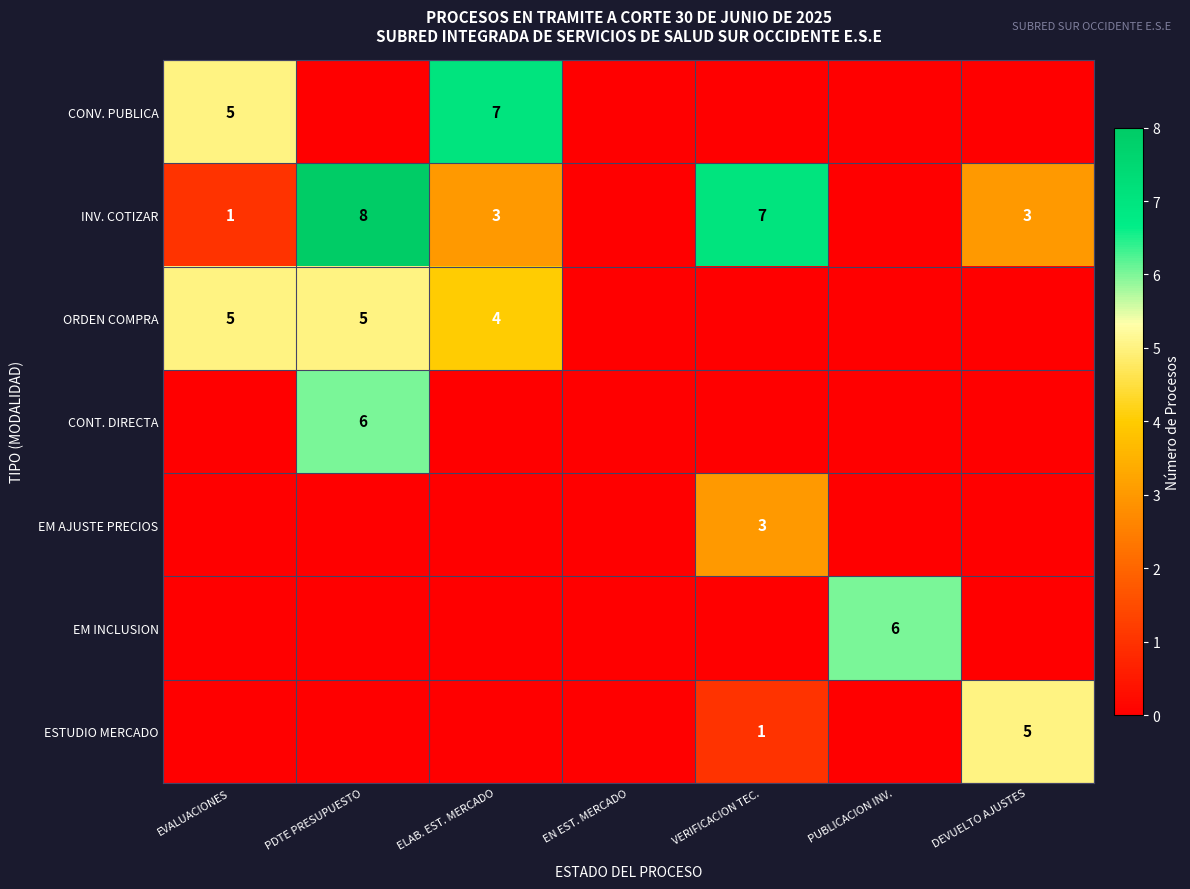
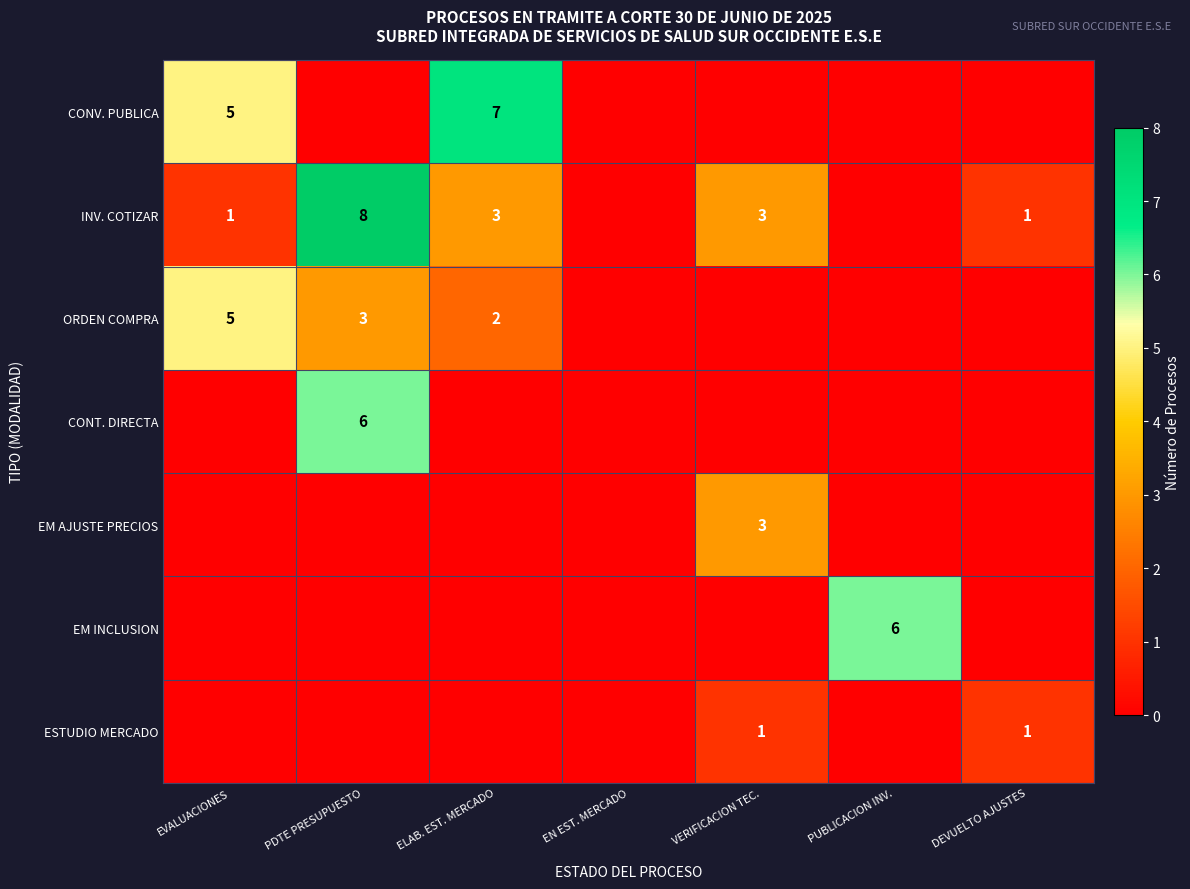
INV. COTIZAR, VERIFICACION TEC.: 7 -> 3
INV. COTIZAR, DEVUELTO AJUSTES: 3 -> 1
ORDEN COMPRA, PDTE PRESUPUESTO: 5 -> 3
ORDEN COMPRA, ELAB. EST. MERCADO: 4 -> 2
ESTUDIO MERCADO, DEVUELTO AJUSTES: 5 -> 1
